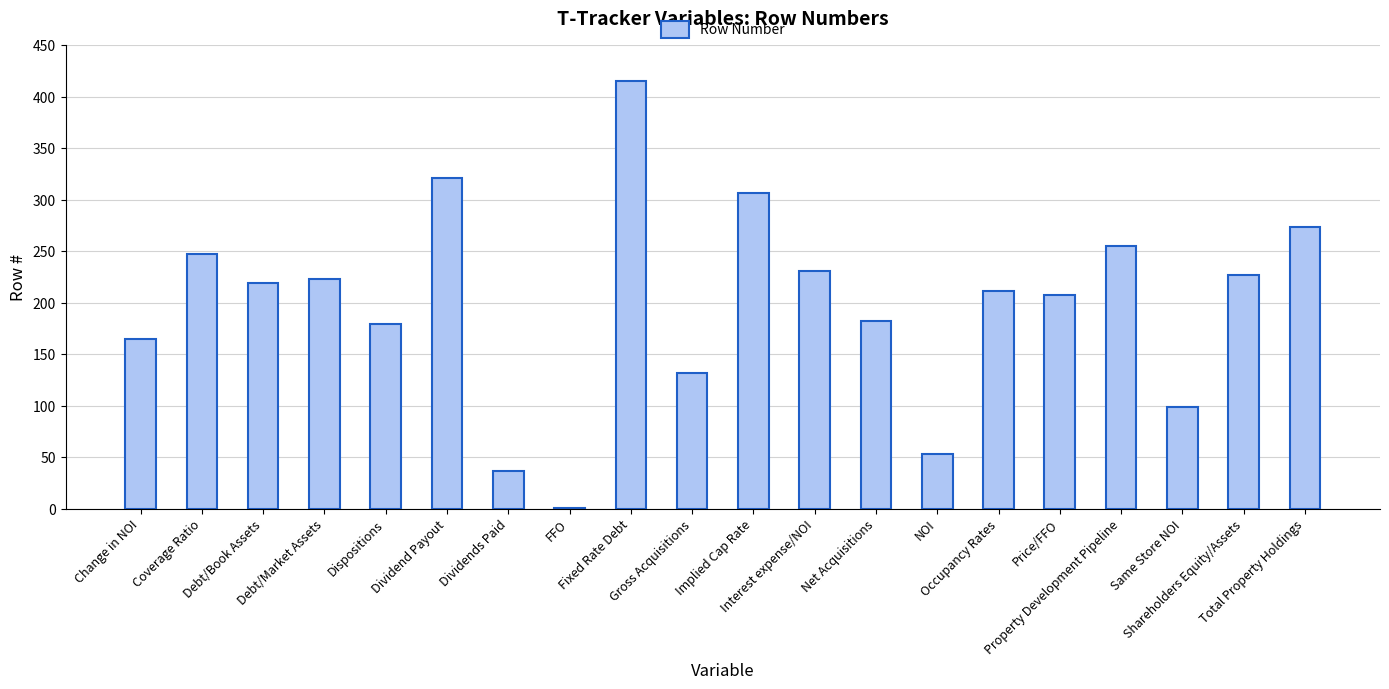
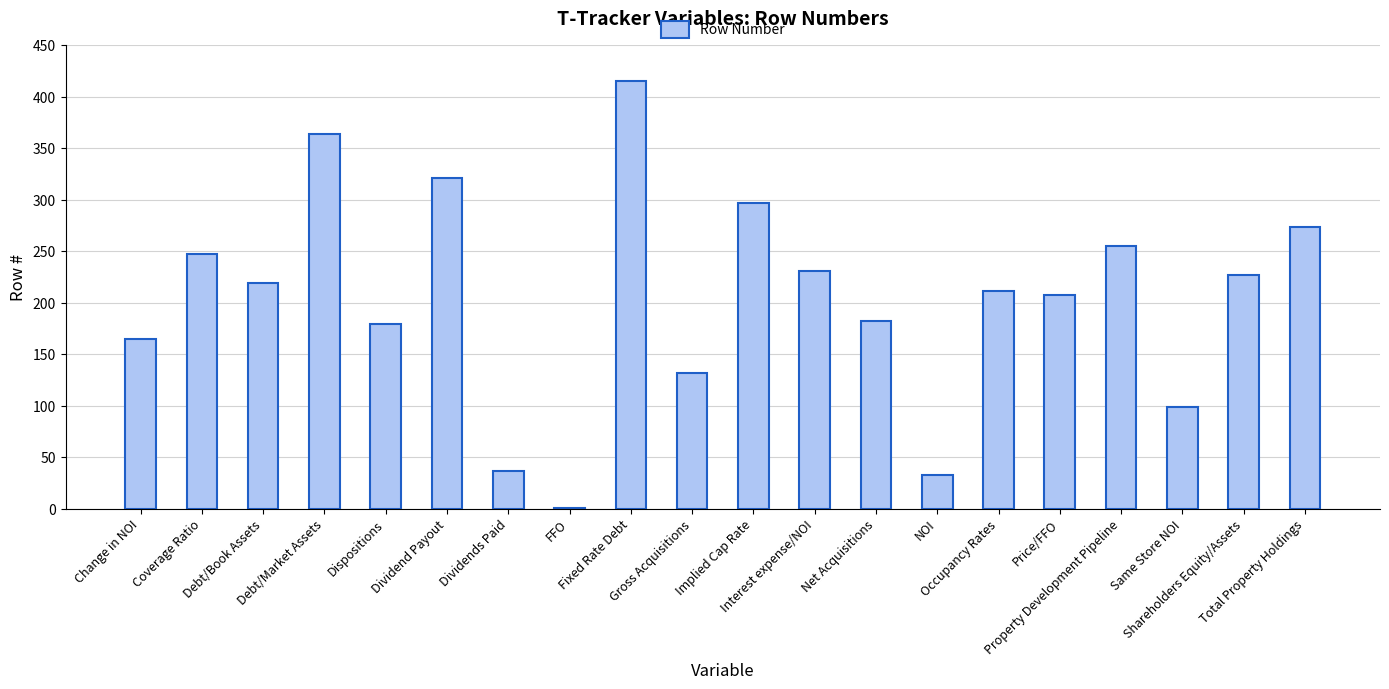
Debt/Market Assets: 223 -> 364
Implied Cap Rate: 306 -> 297
NOI: 53 -> 33
